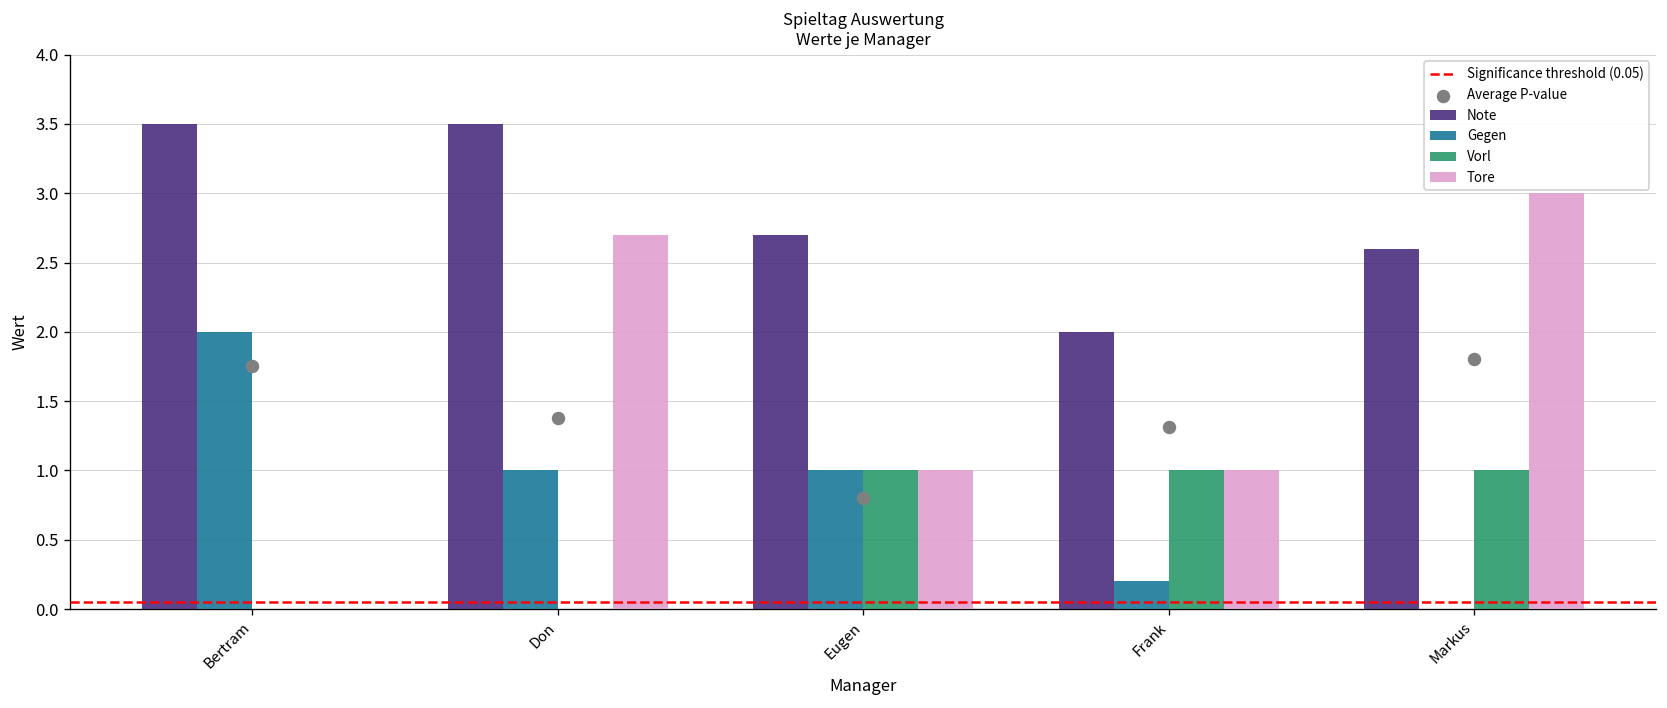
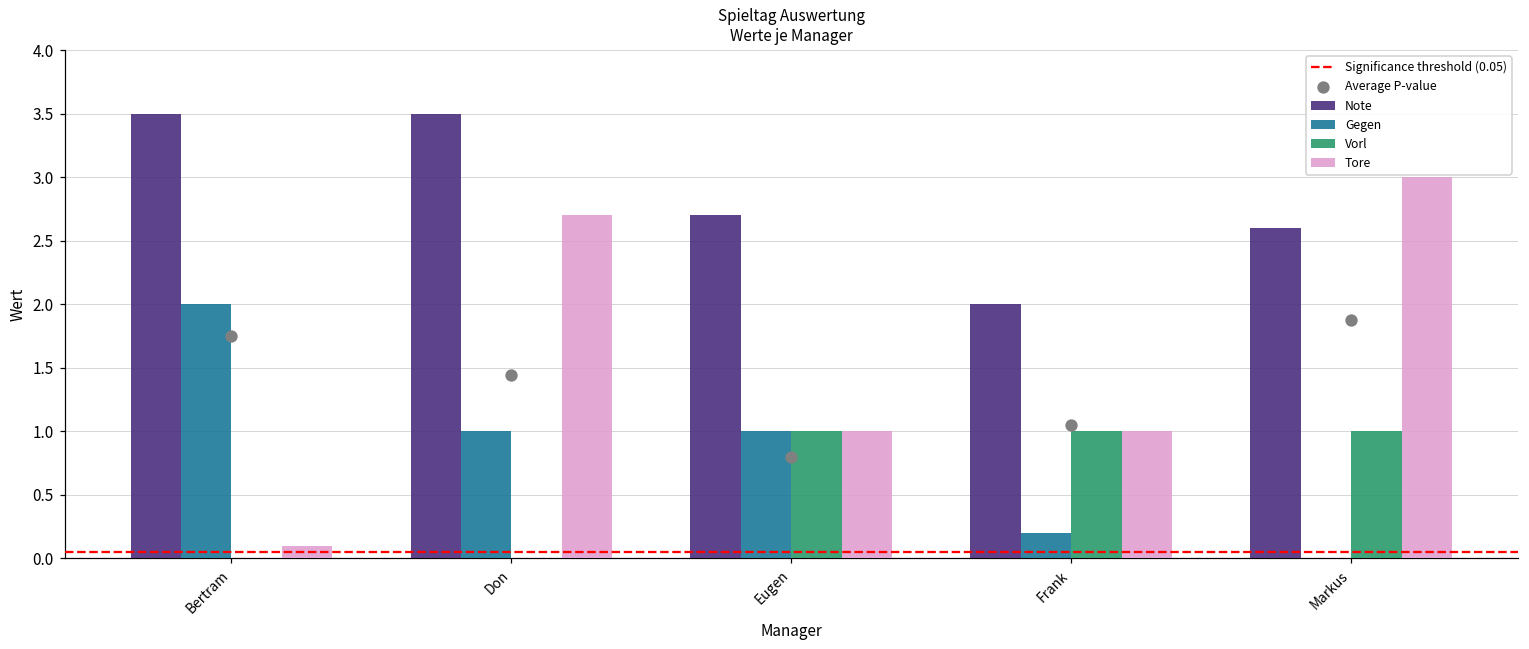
Tore, Bertram: 0.0 -> 0.1
Average P-value, Don: 1.38 -> 1.45
Average P-value, Frank: 1.31 -> 1.05
Average P-value, Markus: 1.80 -> 1.88
